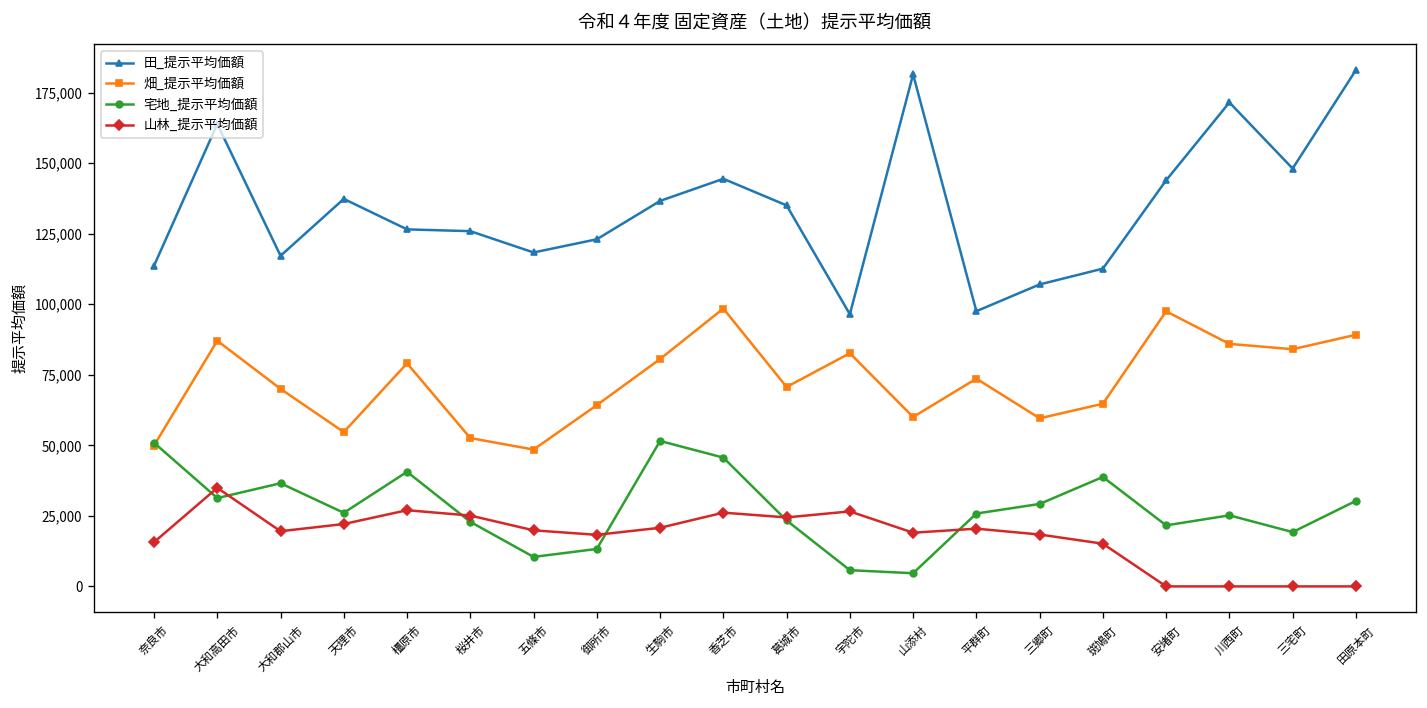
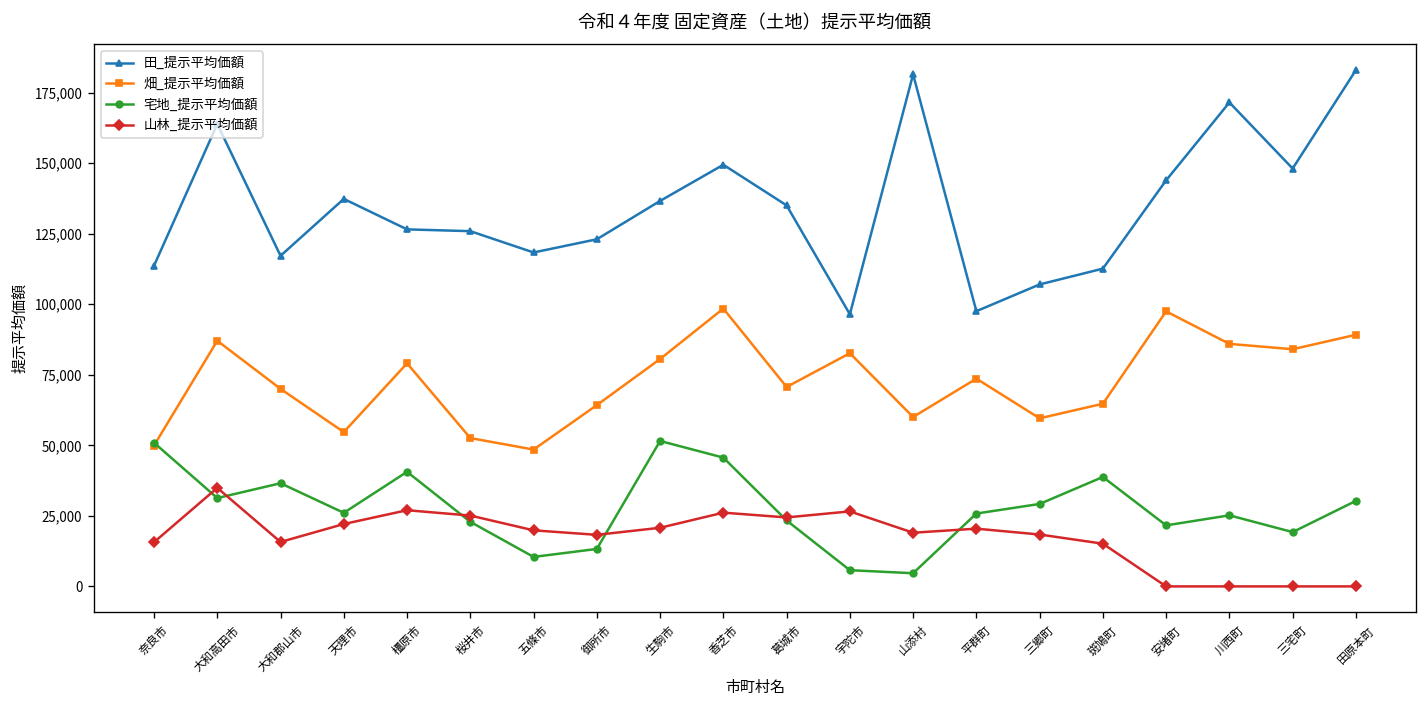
山林_提示平均価額, 大和郡山市: 20,000 -> 16,000
田_提示平均価額, 香芝市: 144,000 -> 149,000
